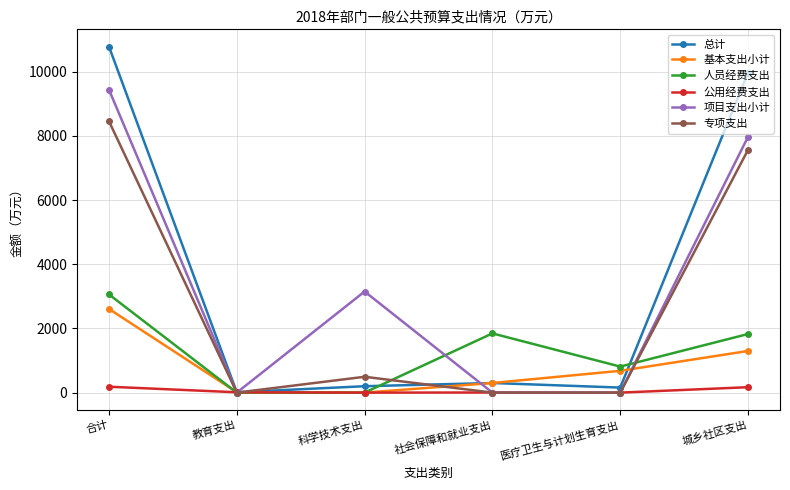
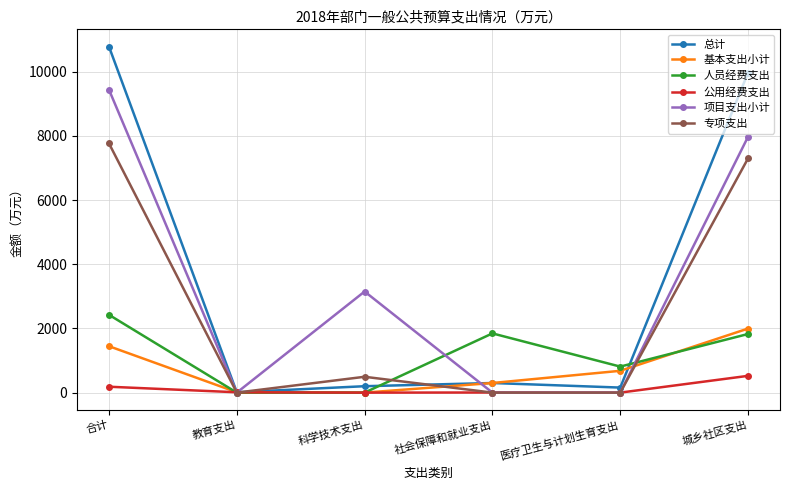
基本支出小计, 合计: 2600 -> 1400
人员经费支出, 合计: 3100 -> 2400
专项支出, 合计: 8500 -> 7800
基本支出小计, 城乡社区支出: 1300 -> 2000
公用经费支出, 城乡社区支出: 200 -> 500
专项支出, 城乡社区支出: 7600 -> 7300
